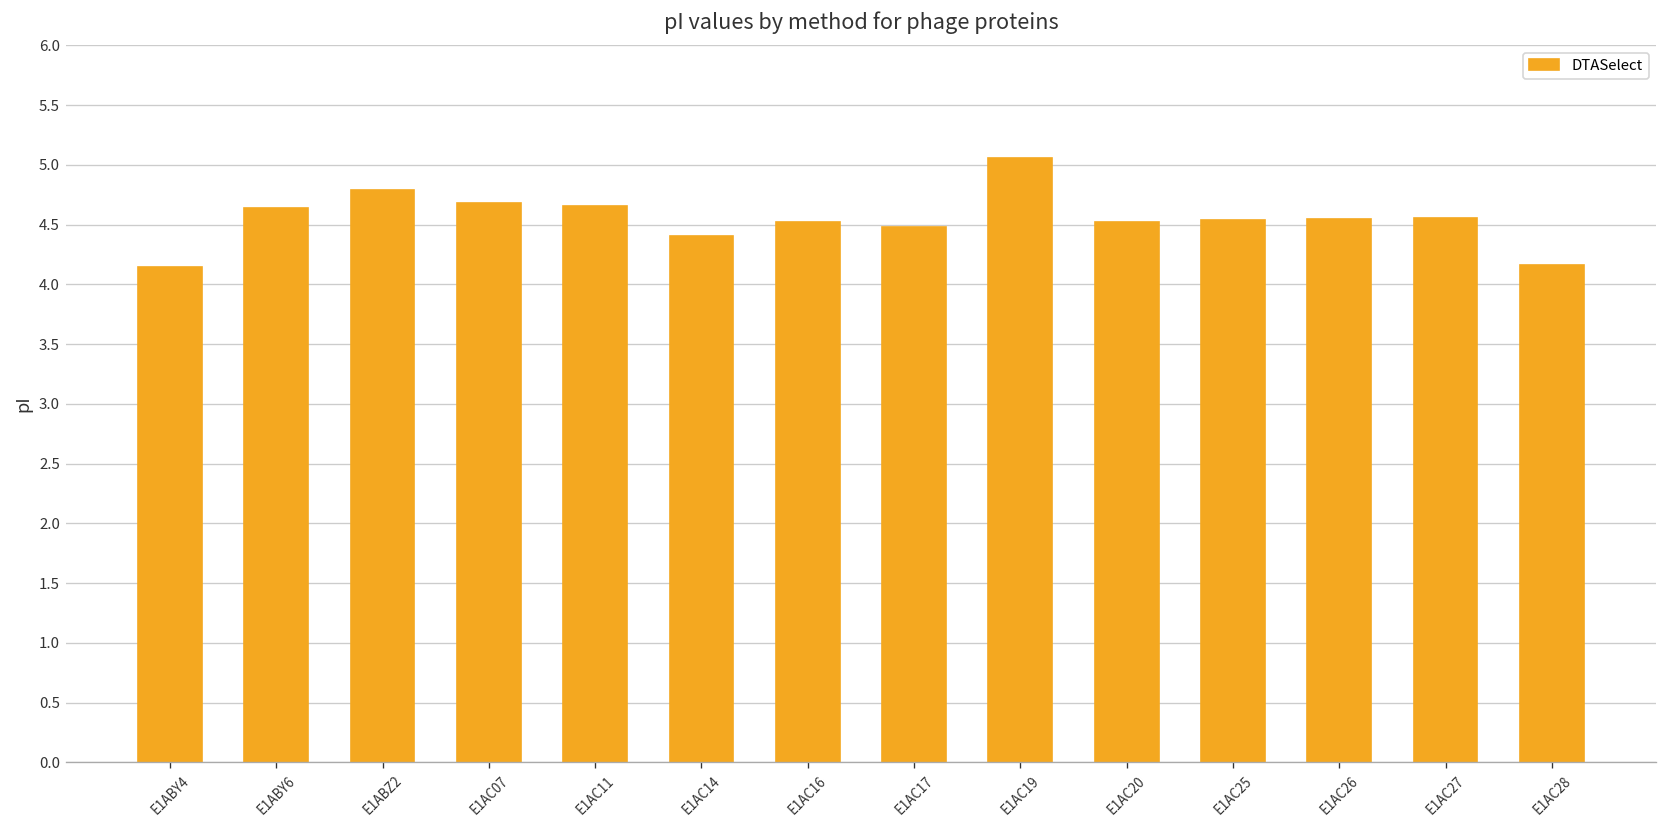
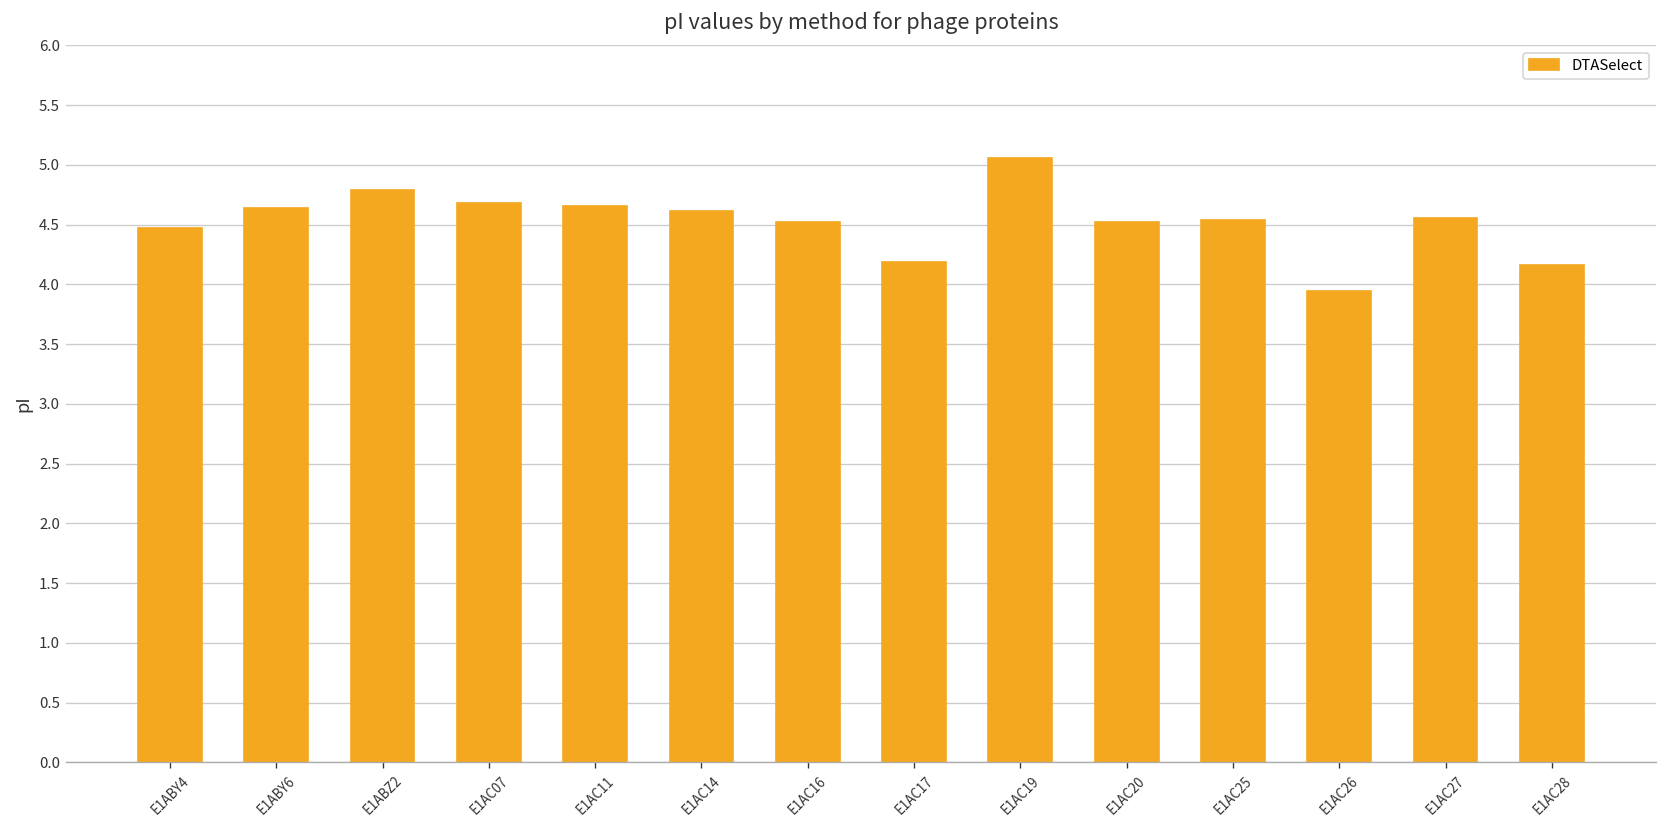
E1ABY4: 4.1 -> 4.5
E1AC14: 4.4 -> 4.6
E1AC17: 4.5 -> 4.2
E1AC26: 4.5 -> 3.9
